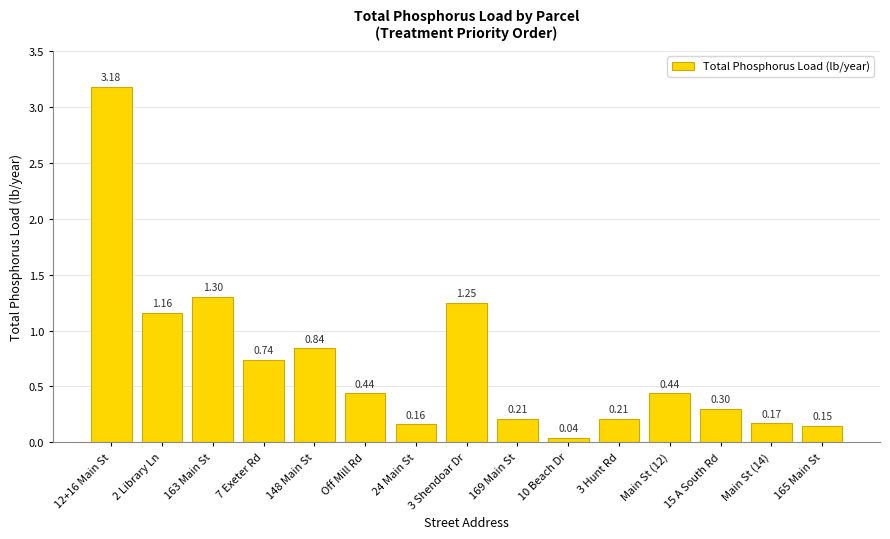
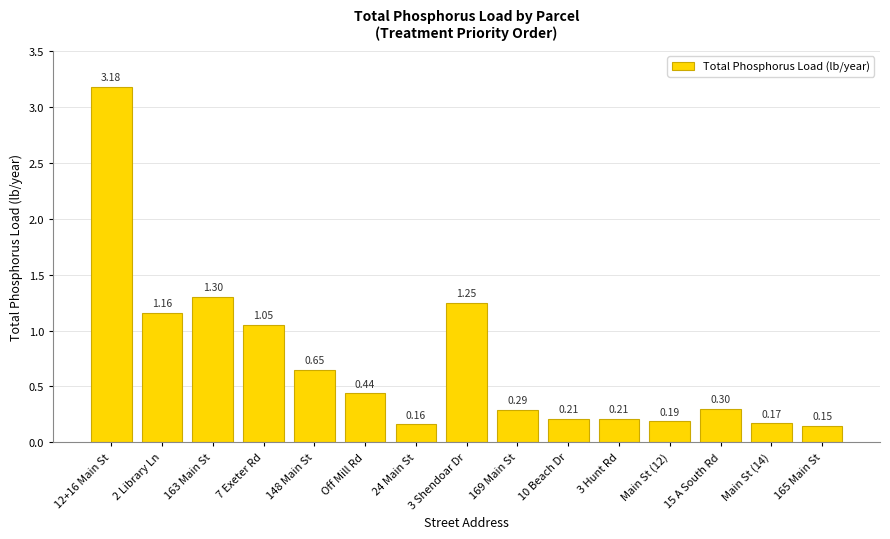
7 Exeter Rd: 0.74 -> 1.05
148 Main St: 0.84 -> 0.65
169 Main St: 0.21 -> 0.29
10 Beach Dr: 0.04 -> 0.21
Main St (12): 0.44 -> 0.19
